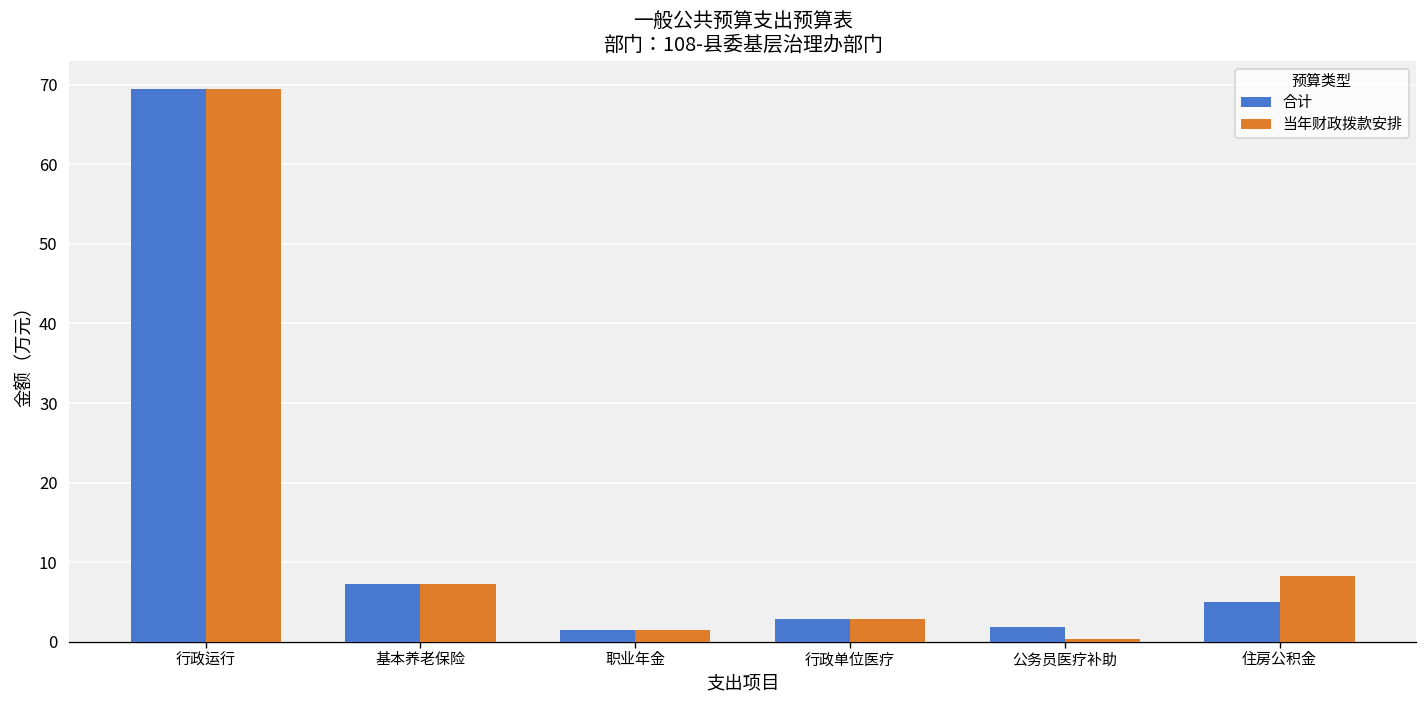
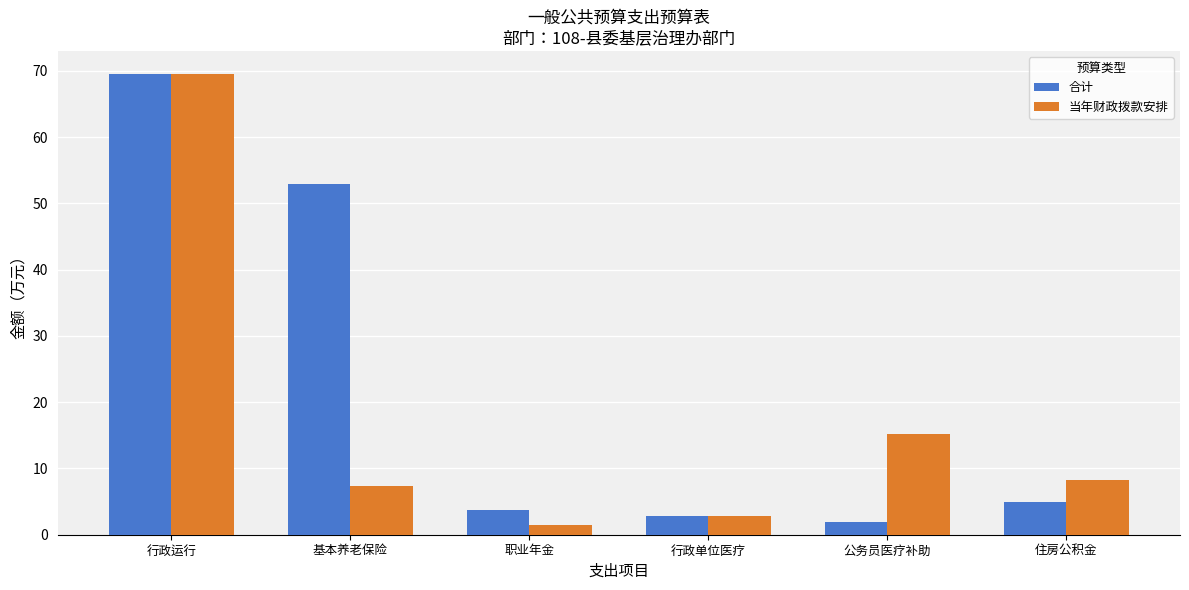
合计, 基本养老保险: 7 -> 53
合计, 职业年金: 1 -> 4
当年财政拨款安排, 公务员医疗补助: 0 -> 15
